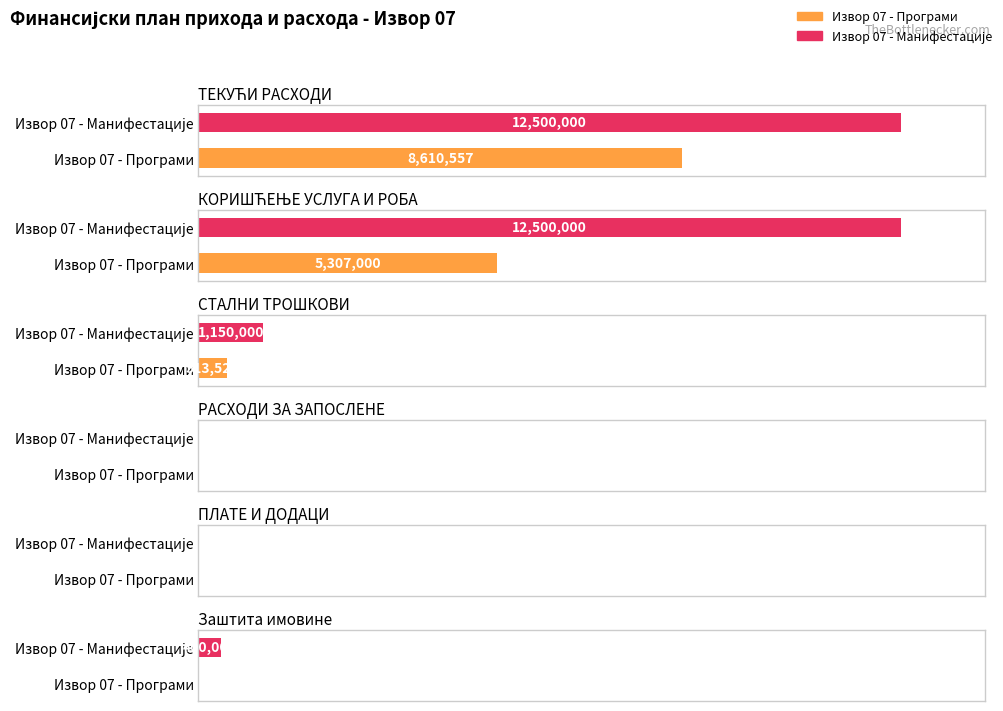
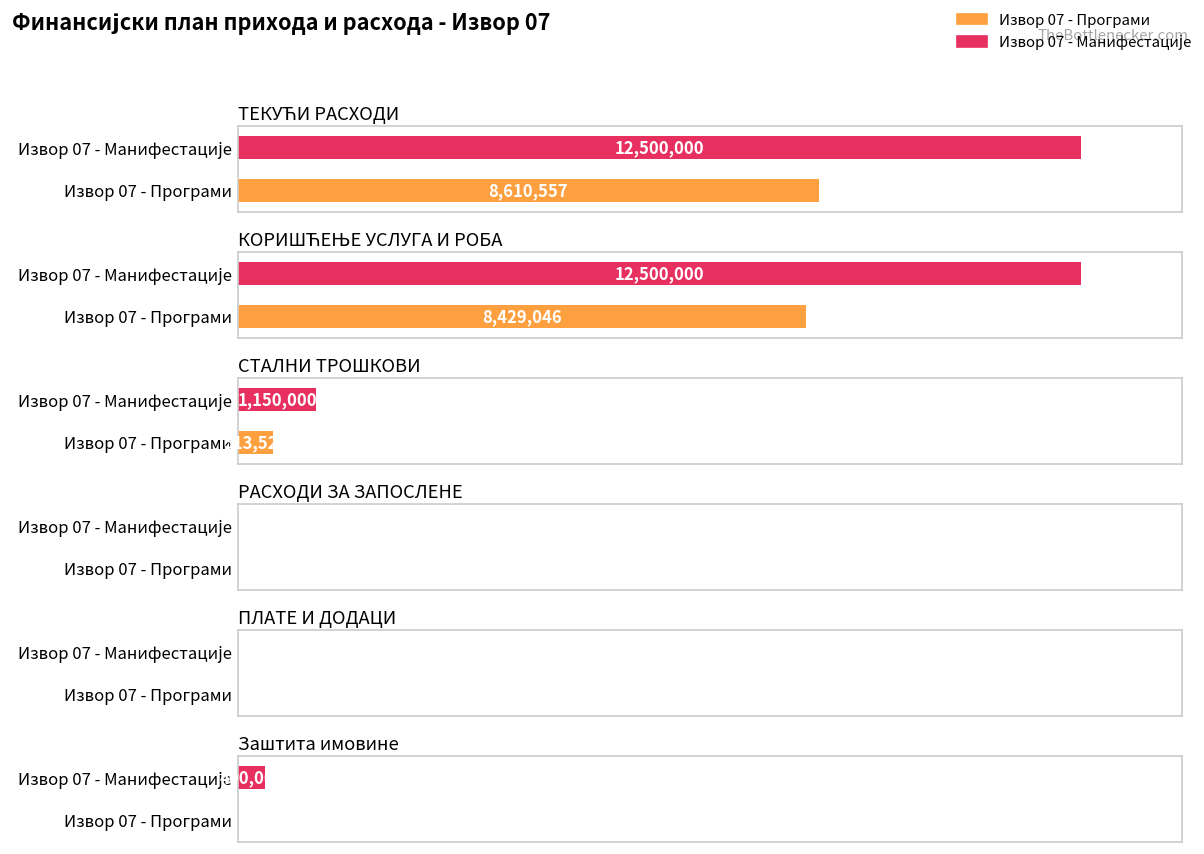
КОРИШЋЕЊЕ УСЛУГА И РОБА, Извор 07 - Програми: 5,307,000 -> 8,429,046
